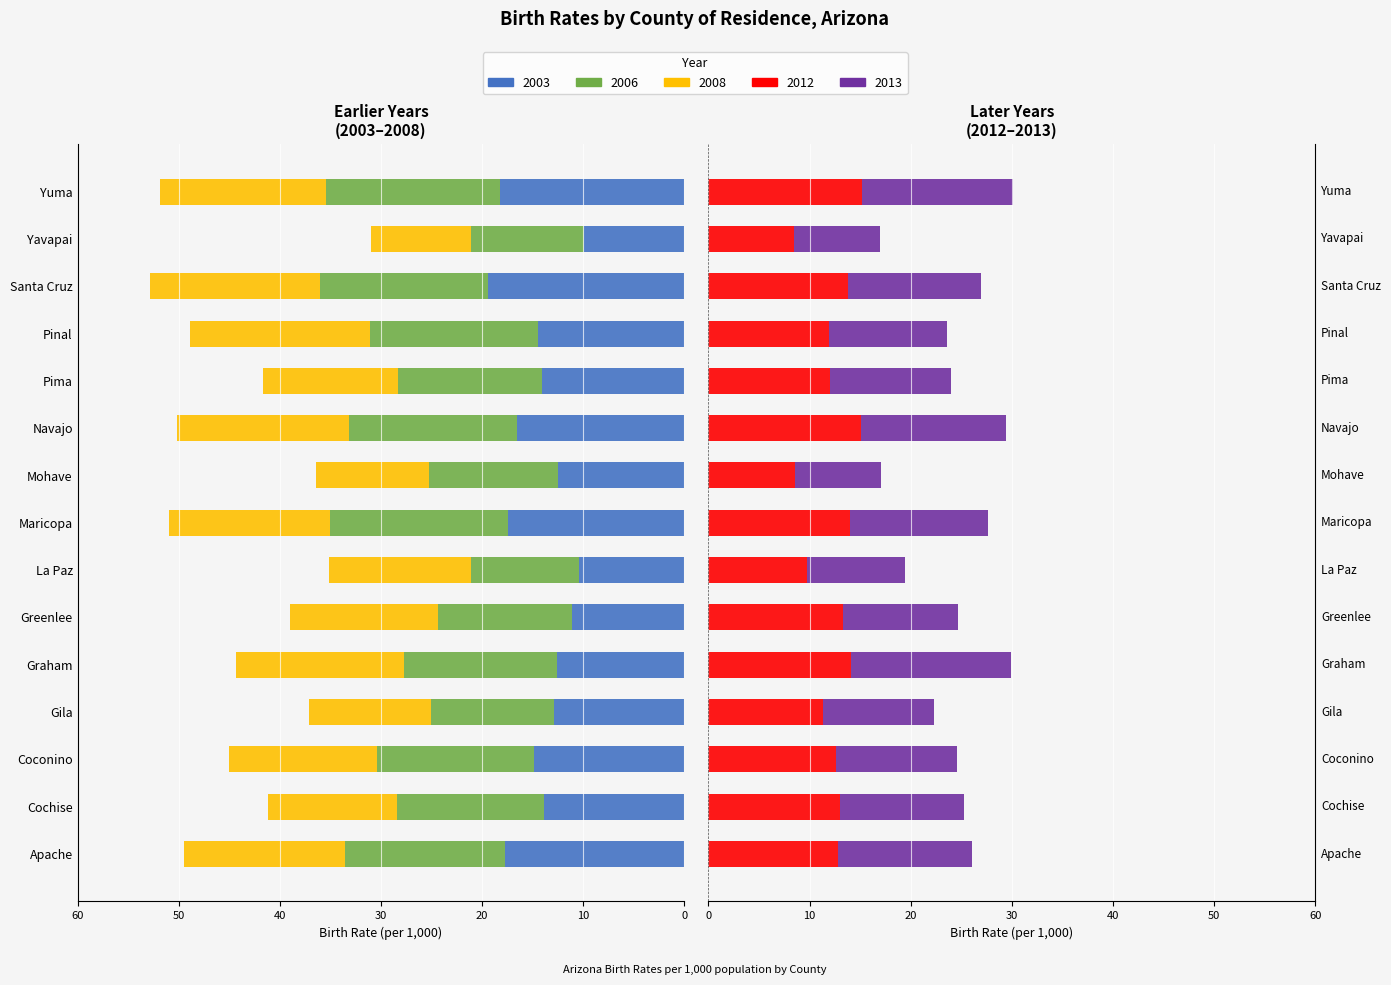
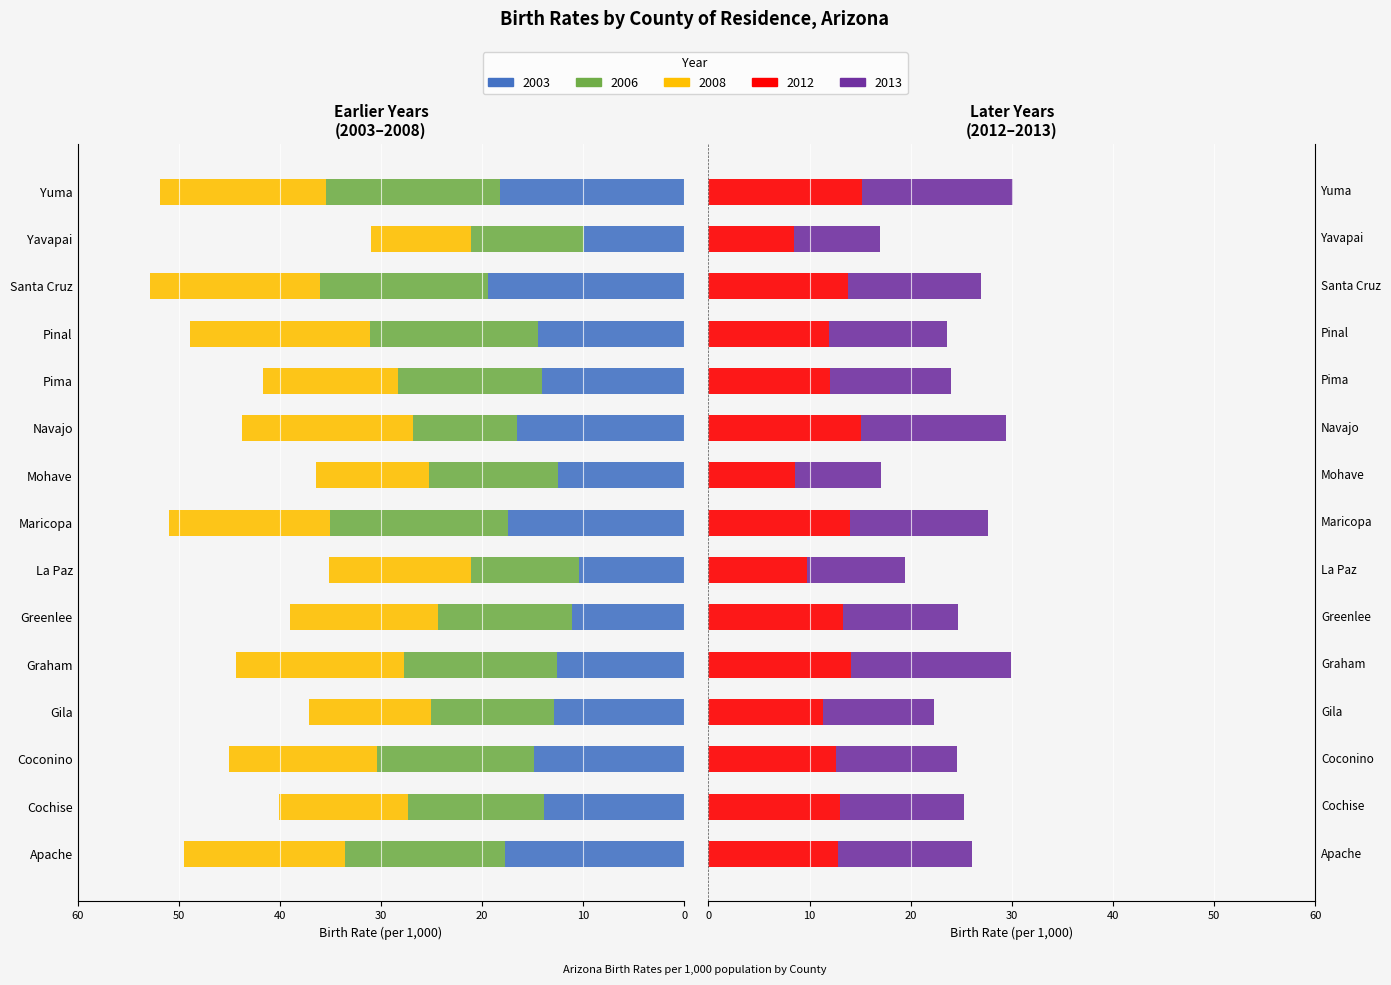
Earlier Years (2003–2008), 2006, Navajo: 16.7 -> 10.3
Earlier Years (2003–2008), 2006, Cochise: 14.5 -> 13.4
